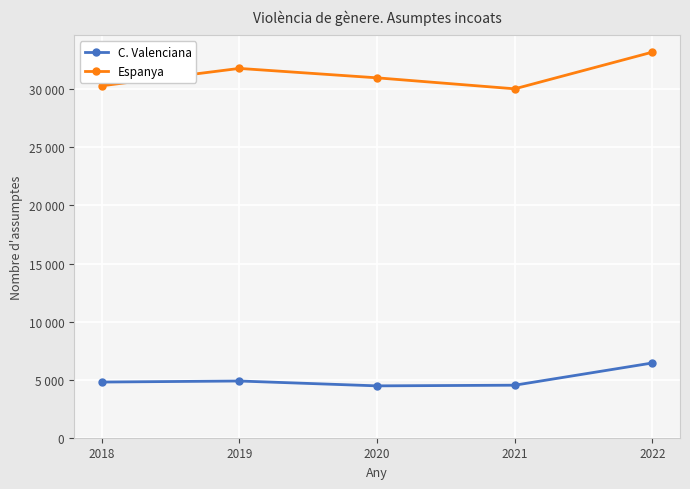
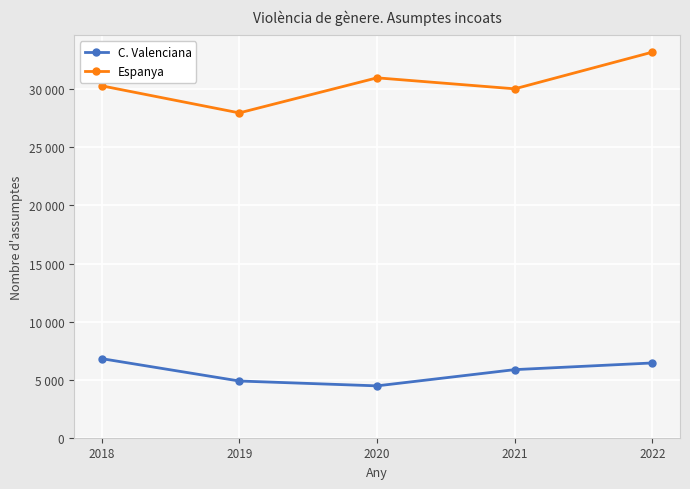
C. Valenciana, 2018: 4800 -> 6800
Espanya, 2019: 31800 -> 28000
C. Valenciana, 2021: 4500 -> 5900
